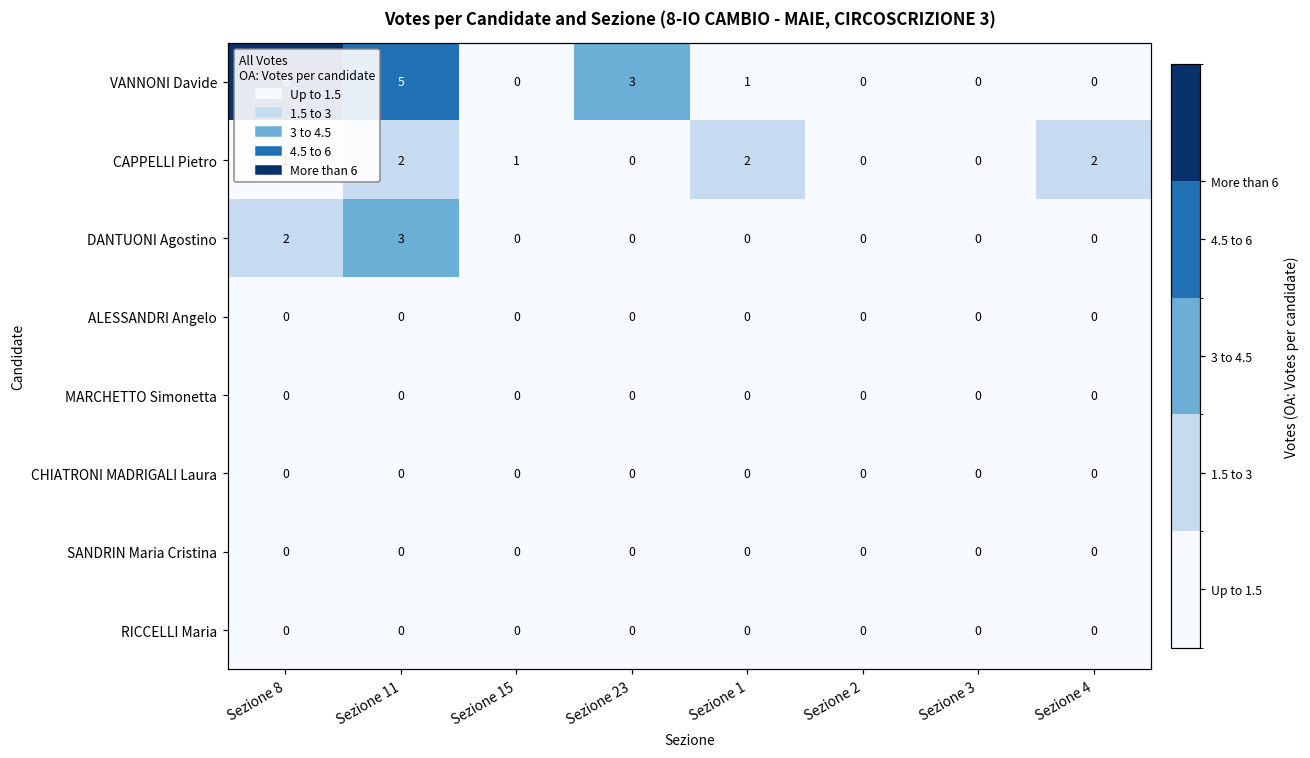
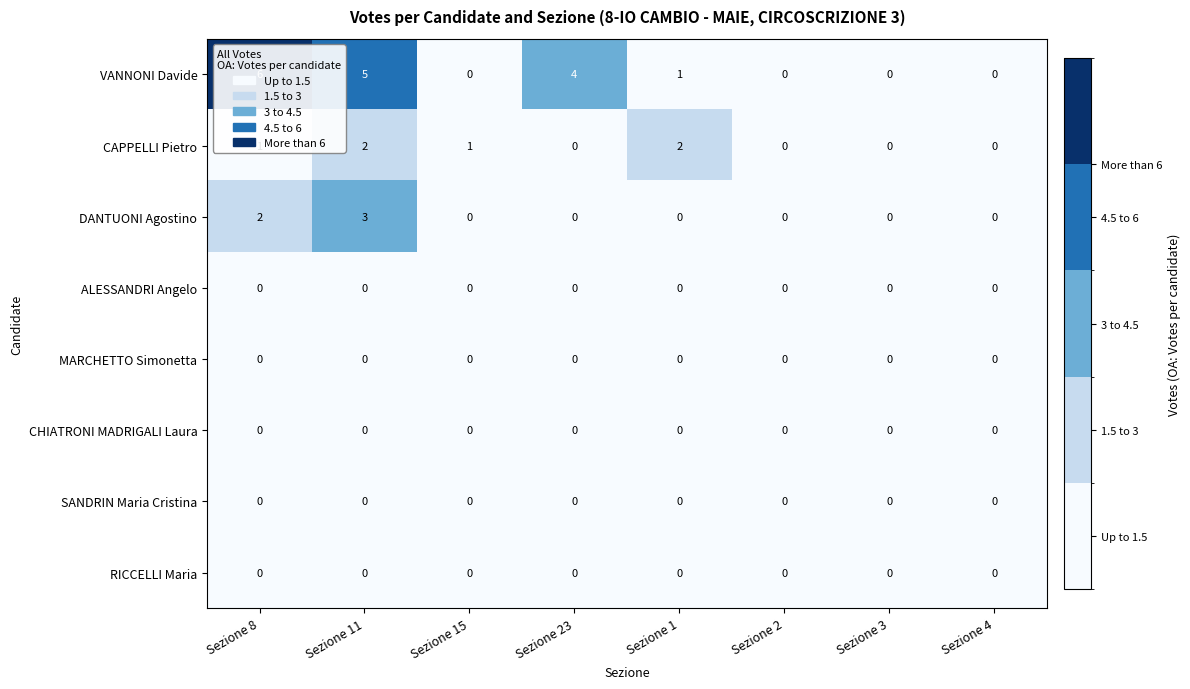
VANNONI Davide, Sezione 23: 3 -> 4
CAPPELLI Pietro, Sezione 4: 2 -> 0
